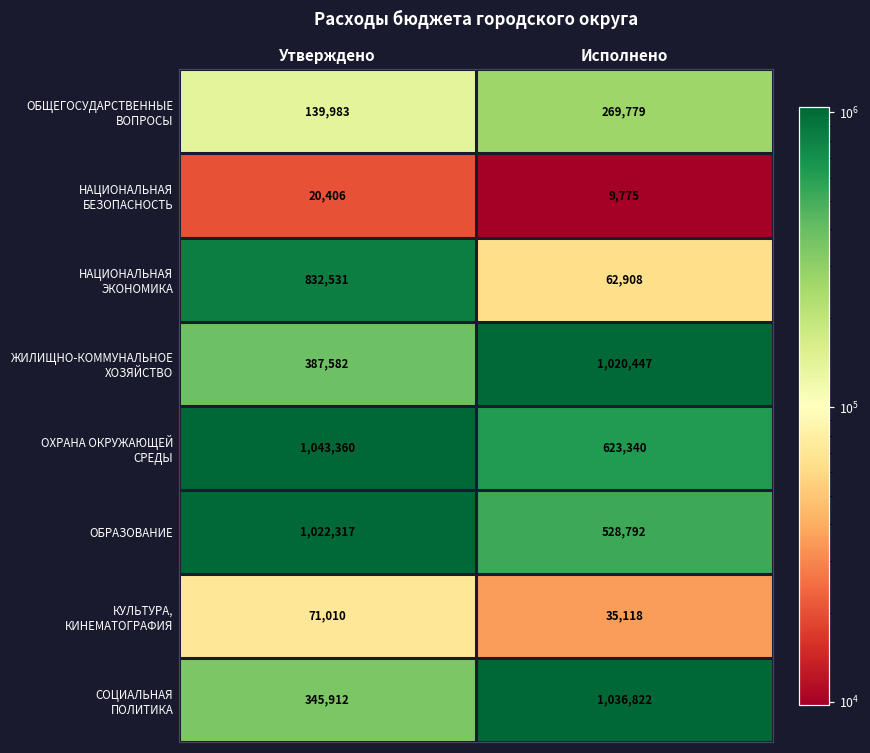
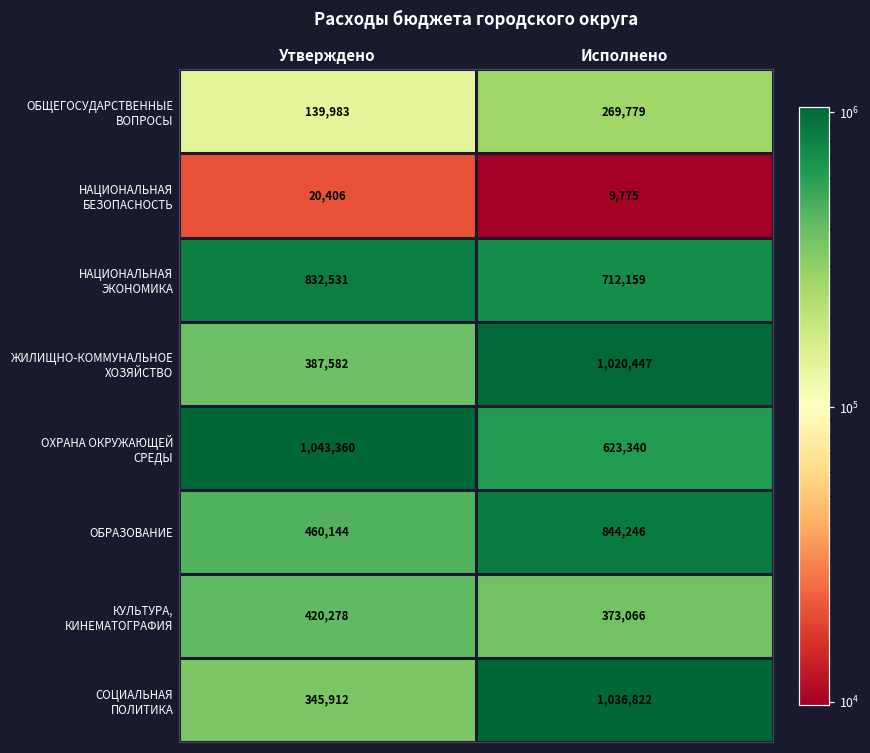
НАЦИОНАЛЬНАЯ ЭКОНОМИКА, Исполнено: 62,908 -> 712,159
ОБРАЗОВАНИЕ, Утверждено: 1,022,317 -> 460,144
ОБРАЗОВАНИЕ, Исполнено: 528,792 -> 844,246
КУЛЬТУРА, КИНЕМАТОГРАФИЯ, Утверждено: 71,010 -> 420,278
КУЛЬТУРА, КИНЕМАТОГРАФИЯ, Исполнено: 35,118 -> 373,066
